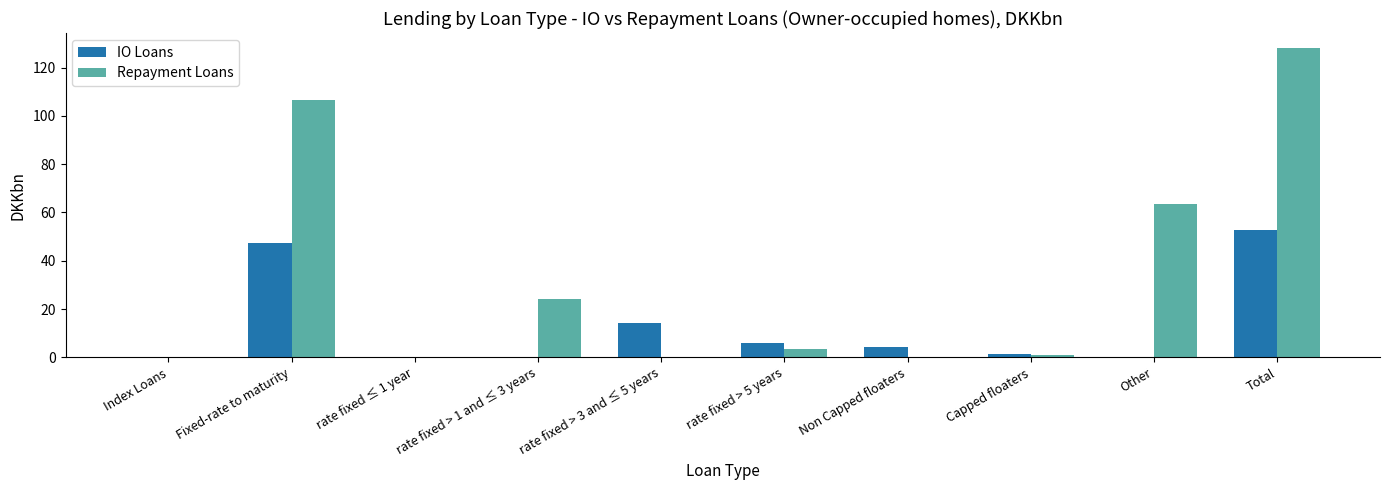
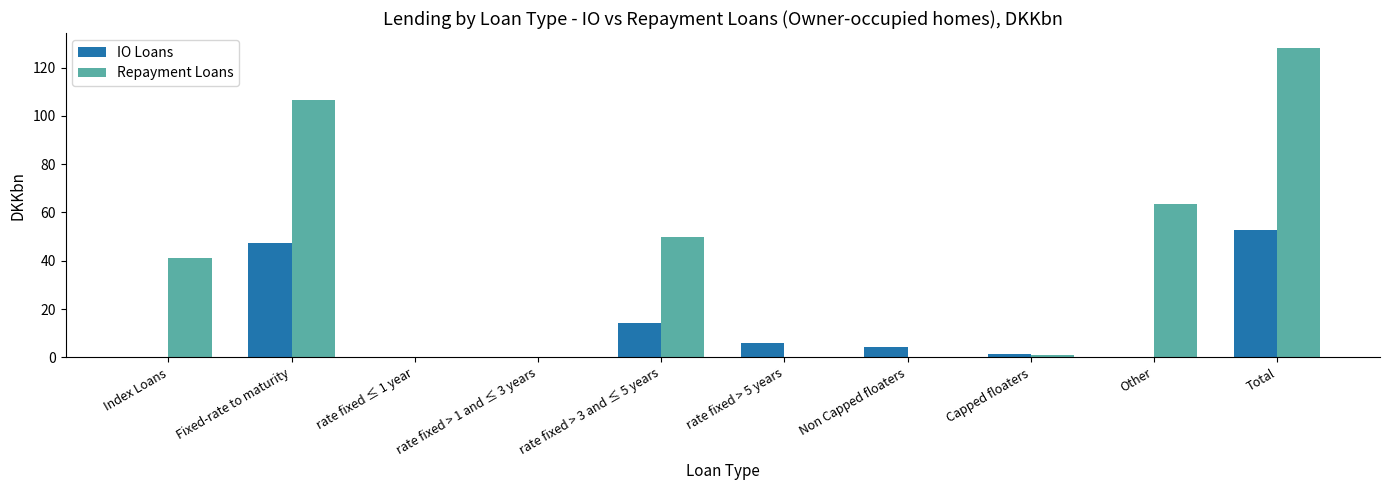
Repayment Loans, Index Loans: 0 -> 41
Repayment Loans, rate fixed > 1 and ≤ 3 years: 24 -> 0
Repayment Loans, rate fixed > 3 and ≤ 5 years: 0 -> 50
Repayment Loans, rate fixed > 5 years: 4 -> 0
